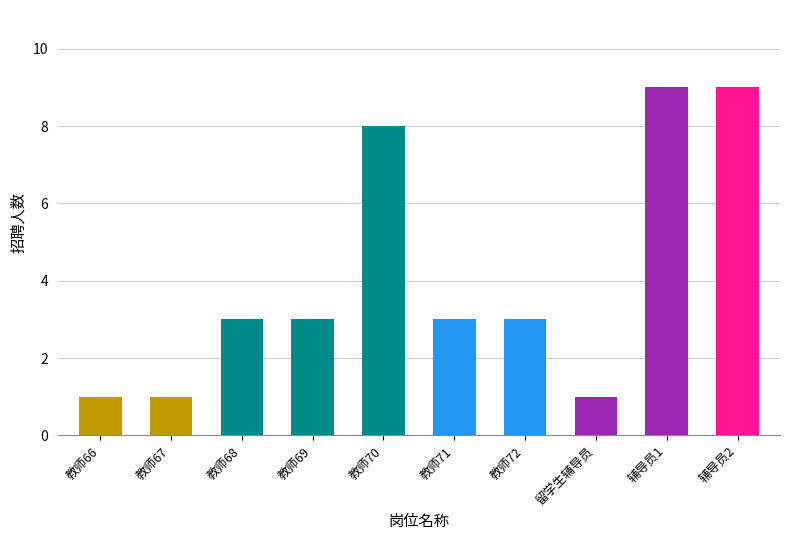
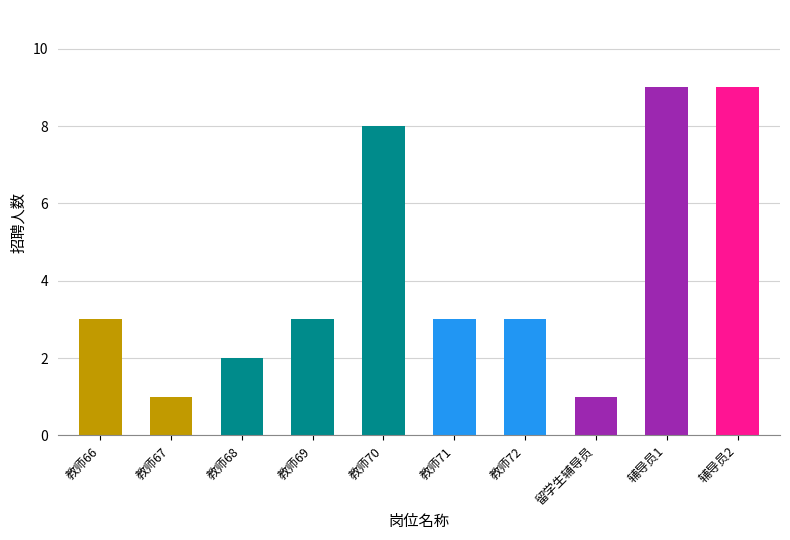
教师66: 1 -> 3
教师68: 3 -> 2
